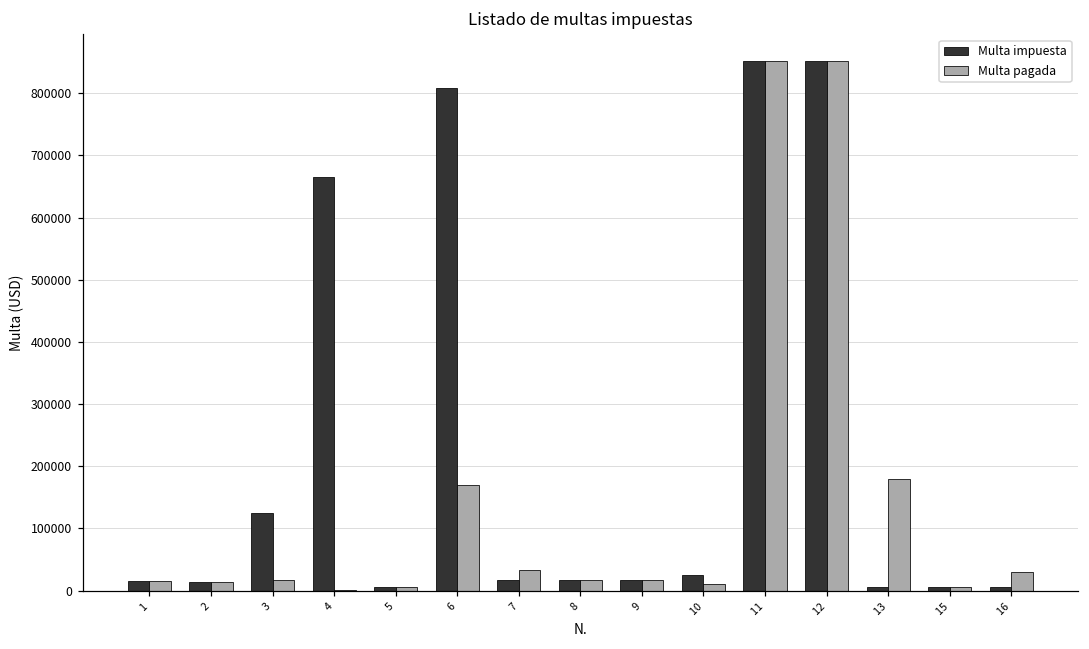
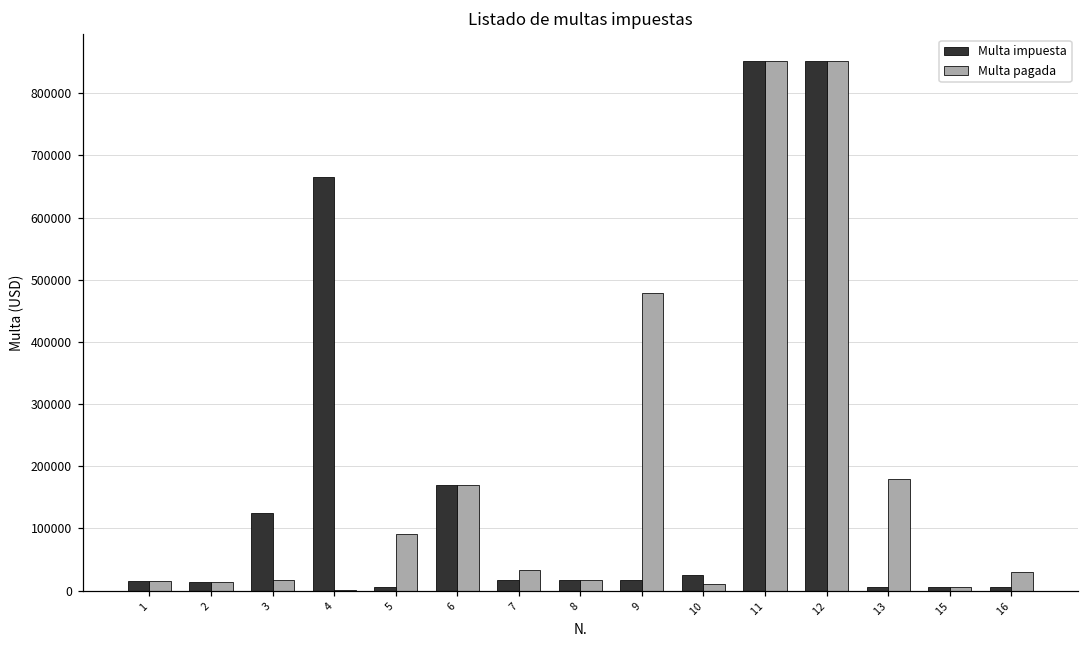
Multa pagada, 5: 0 -> 90000
Multa impuesta, 6: 810000 -> 170000
Multa pagada, 9: 20000 -> 480000
